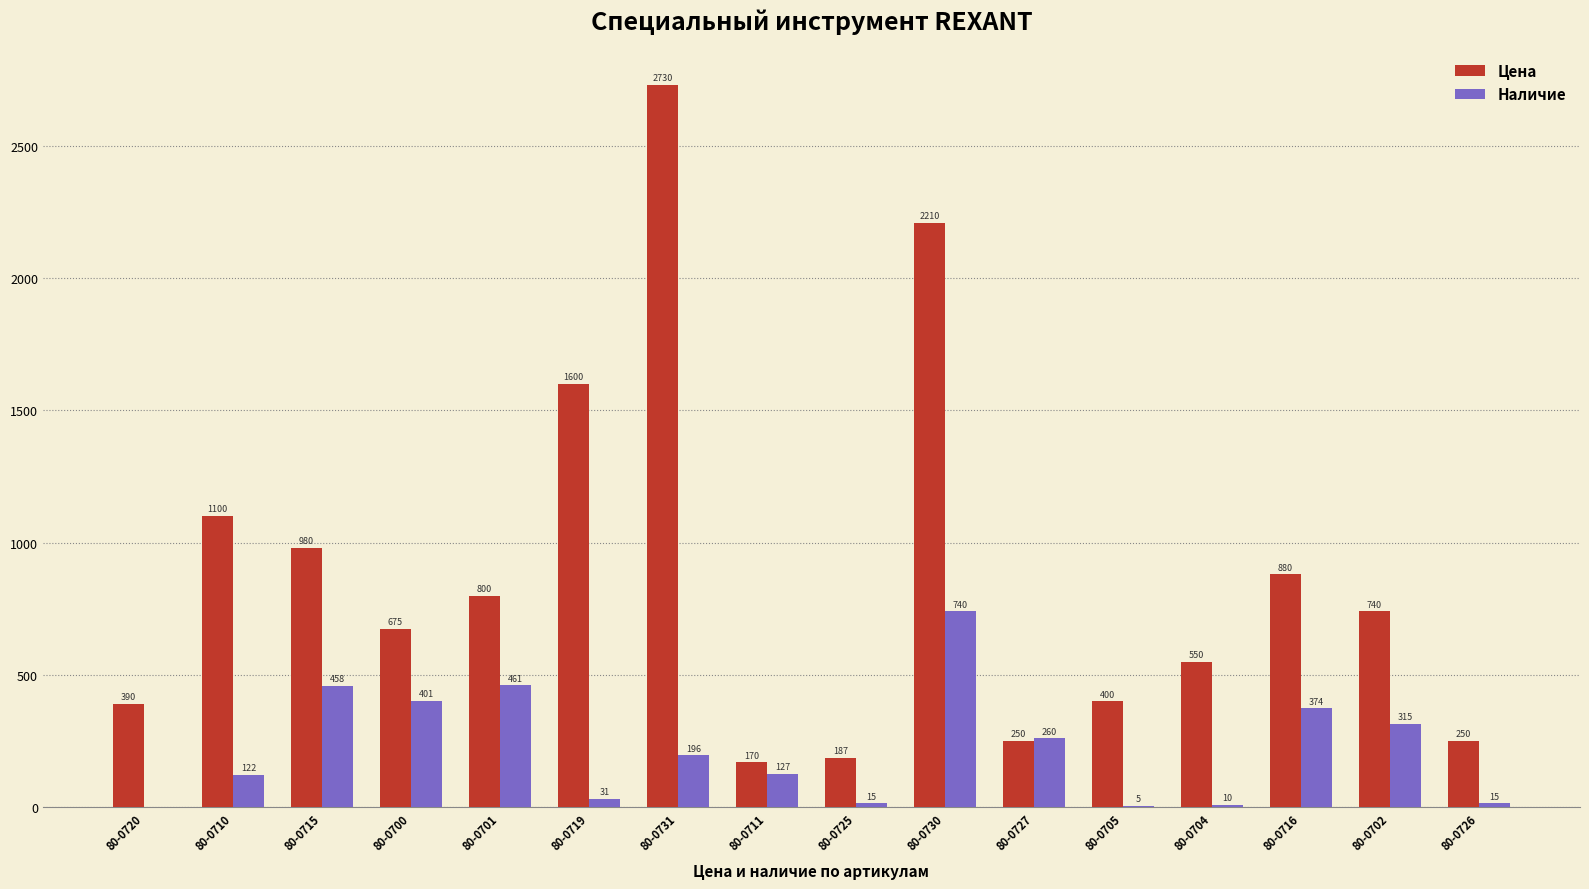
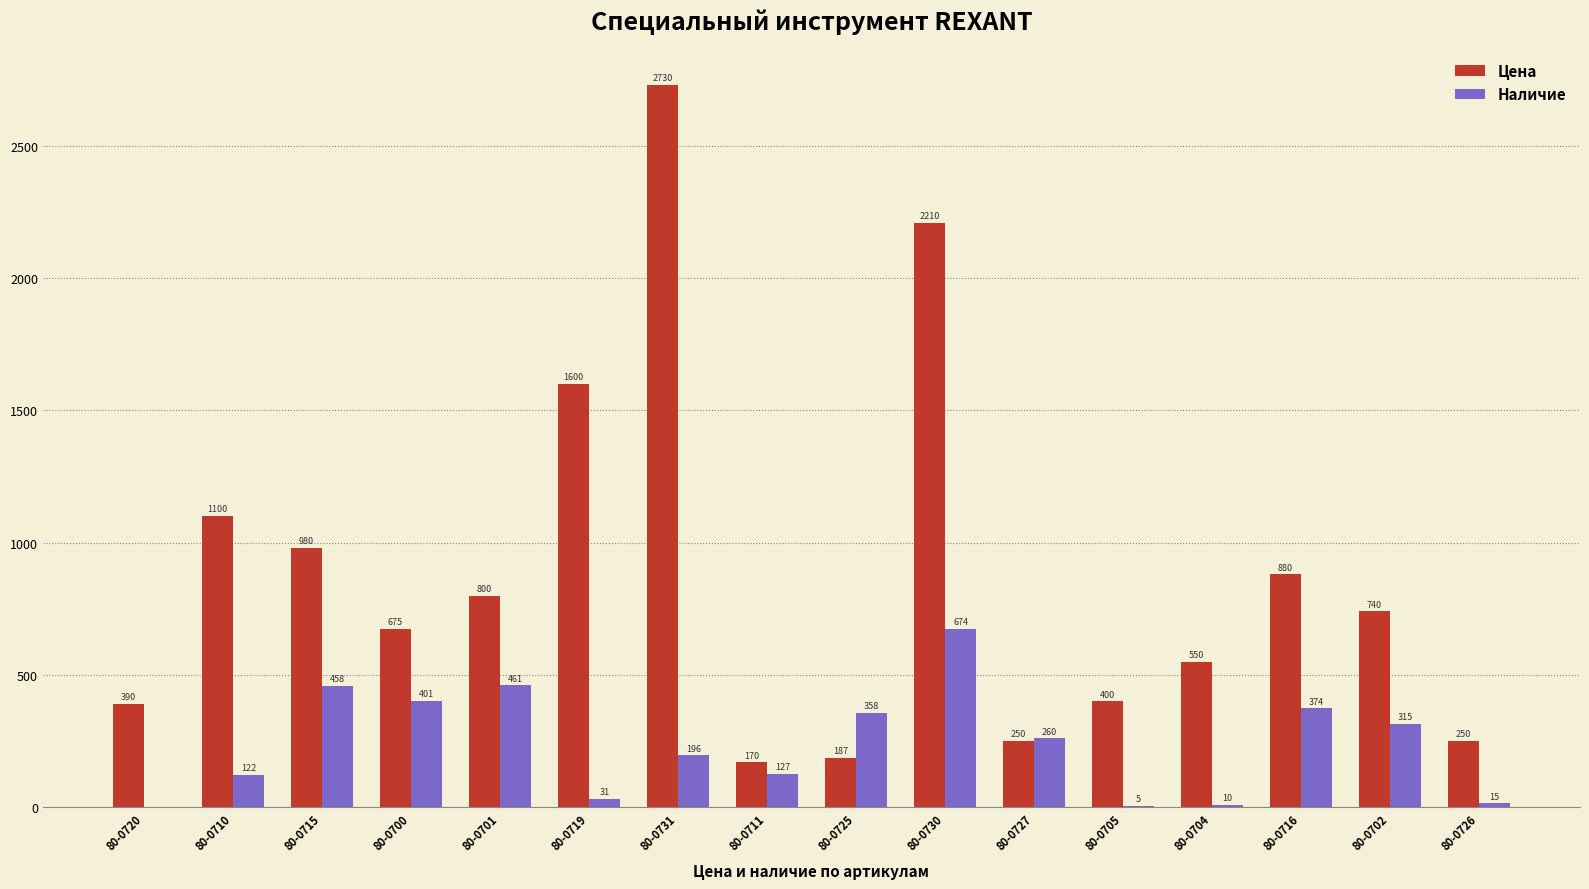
Наличие, 80-0725: 15 -> 358
Наличие, 80-0730: 740 -> 674
